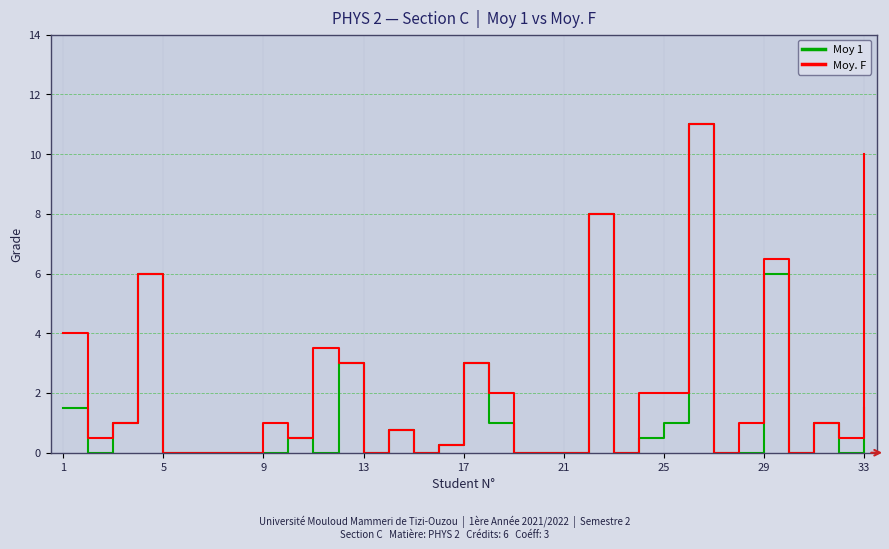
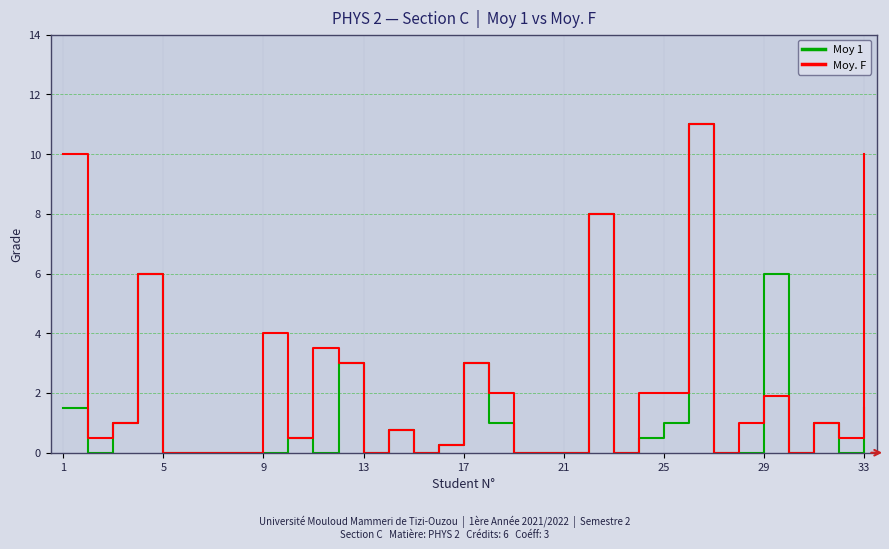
Moy. F, 1: 4 -> 10
Moy. F, 9: 1 -> 4
Moy. F, 29: 6.5 -> 1.9
